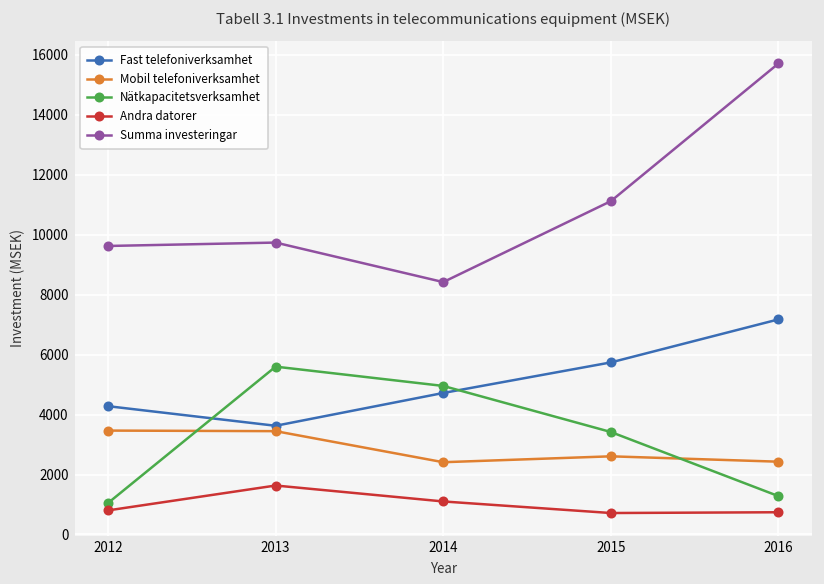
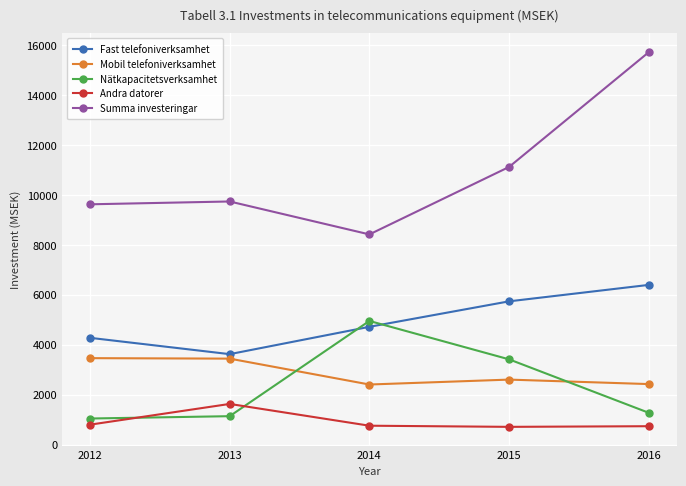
Nätkapacitetsverksamhet, 2013: 5600 -> 1100
Andra datorer, 2014: 1100 -> 800
Fast telefoniverksamhet, 2016: 7200 -> 6400
